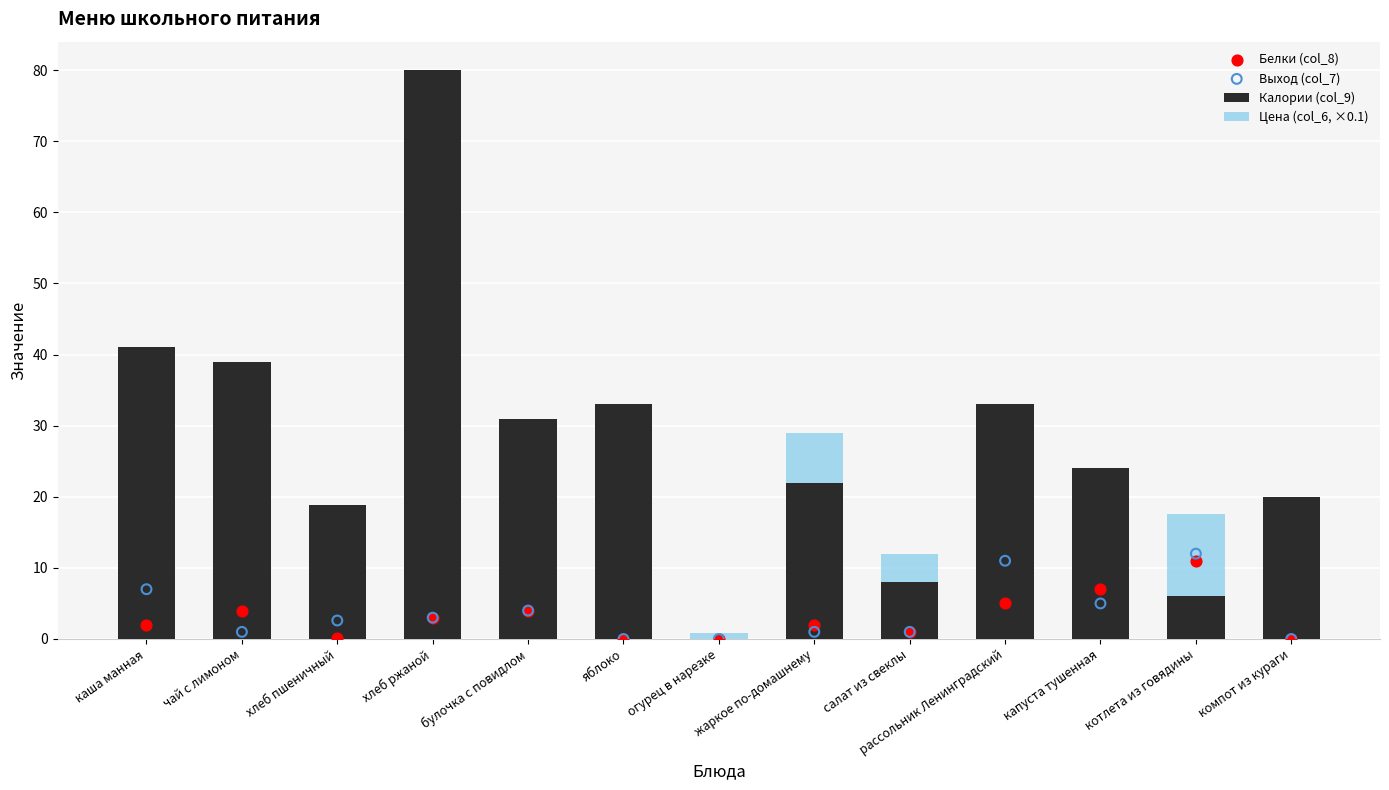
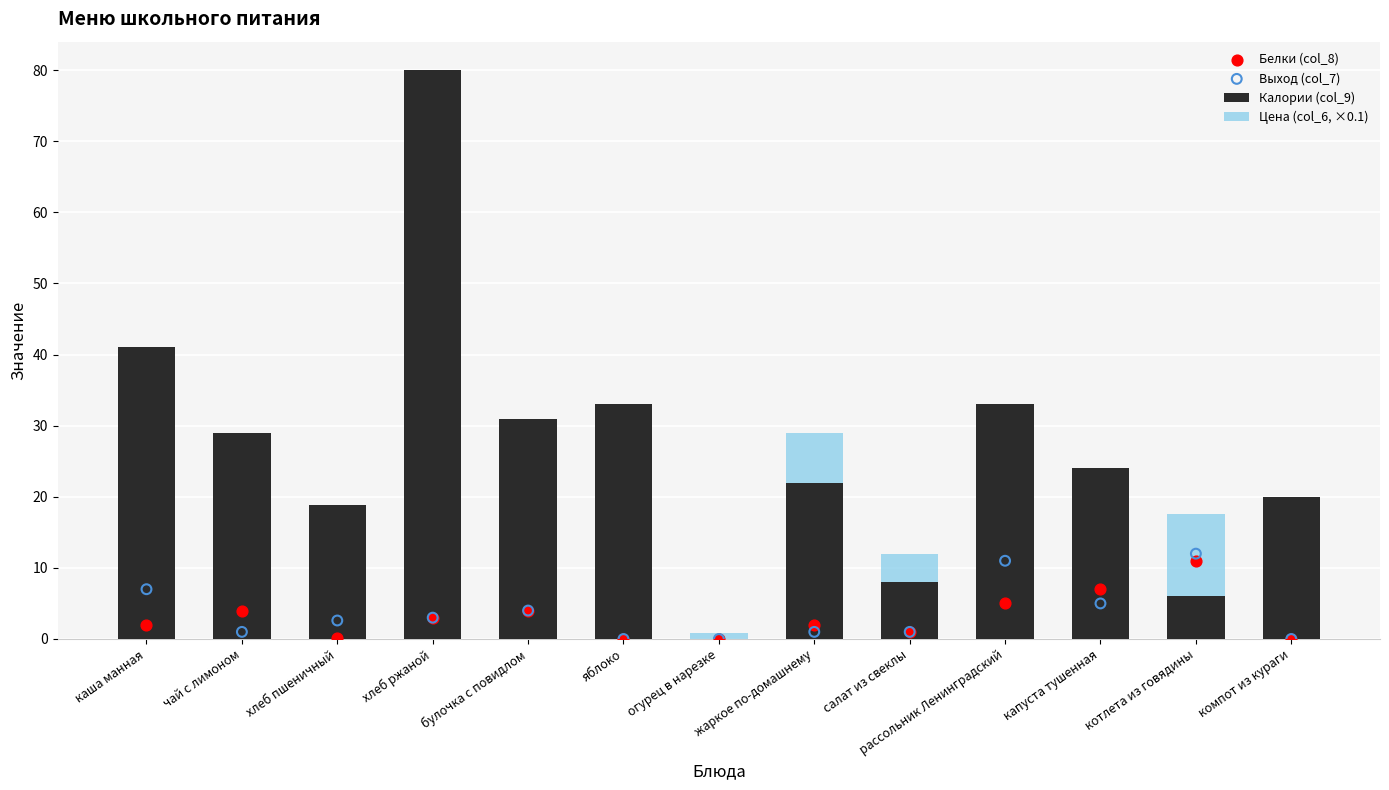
Калории (col_9), чай с лимоном: 39 -> 29
